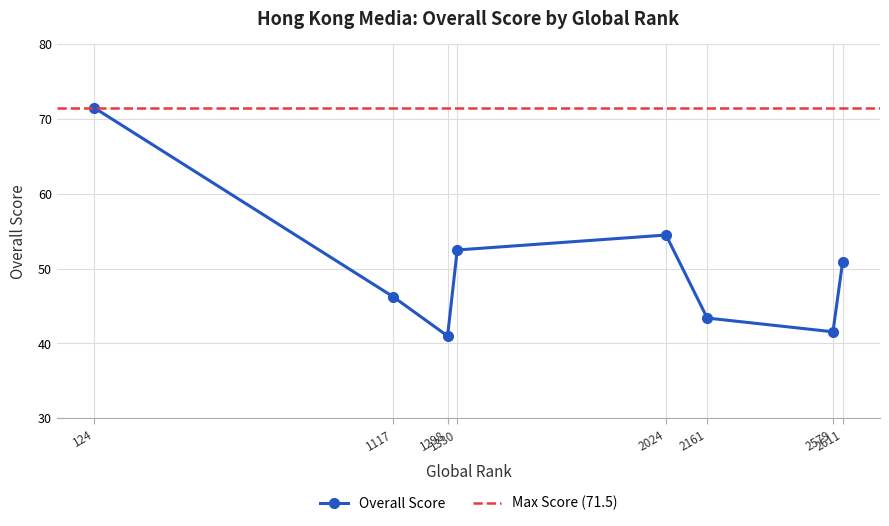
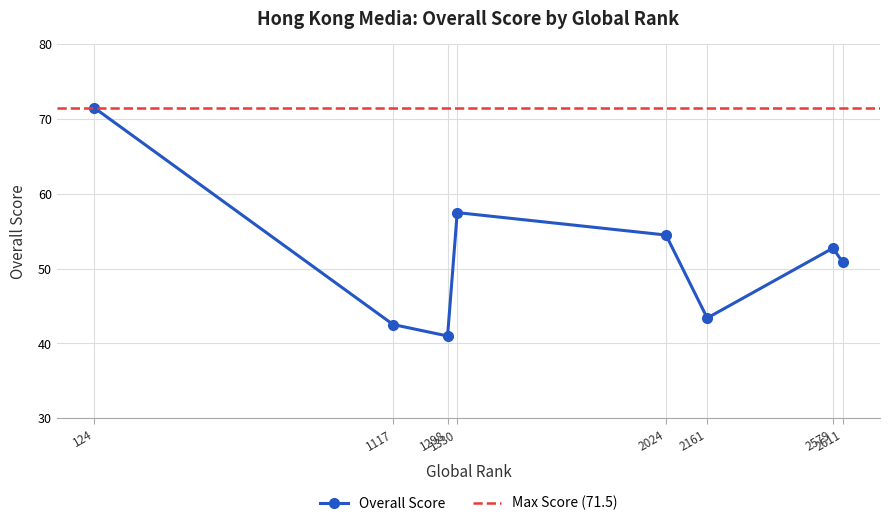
1117: 46 -> 43
1330: 53 -> 58
2579: 42 -> 53
